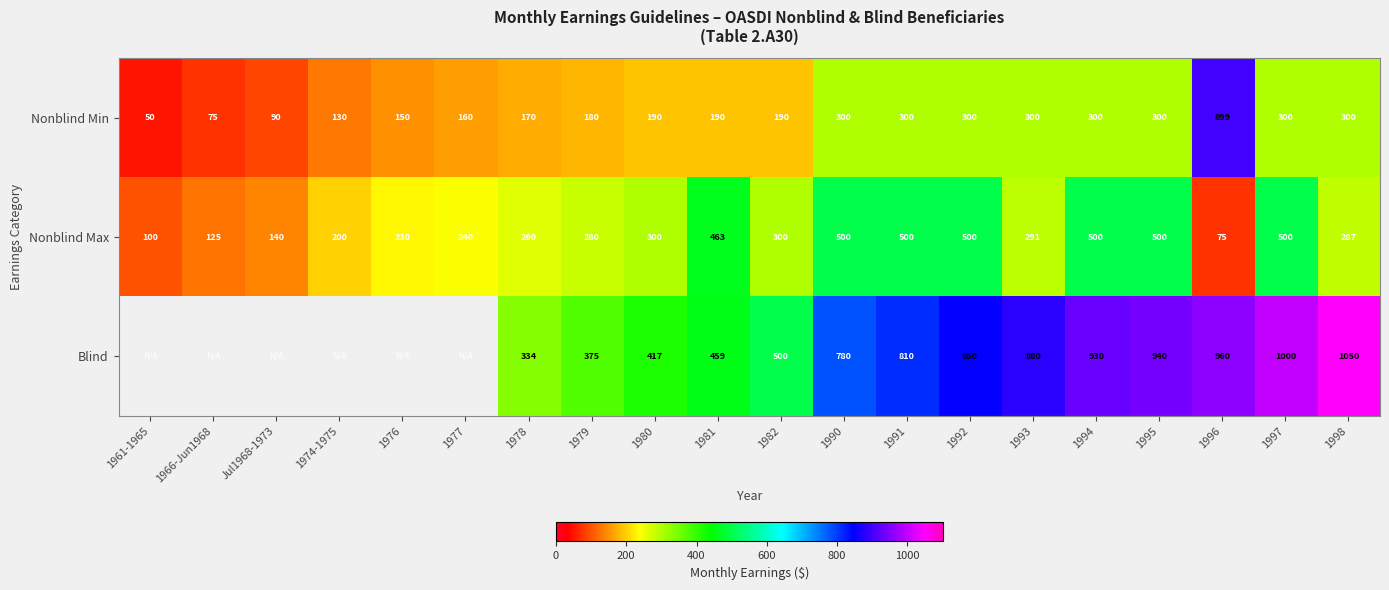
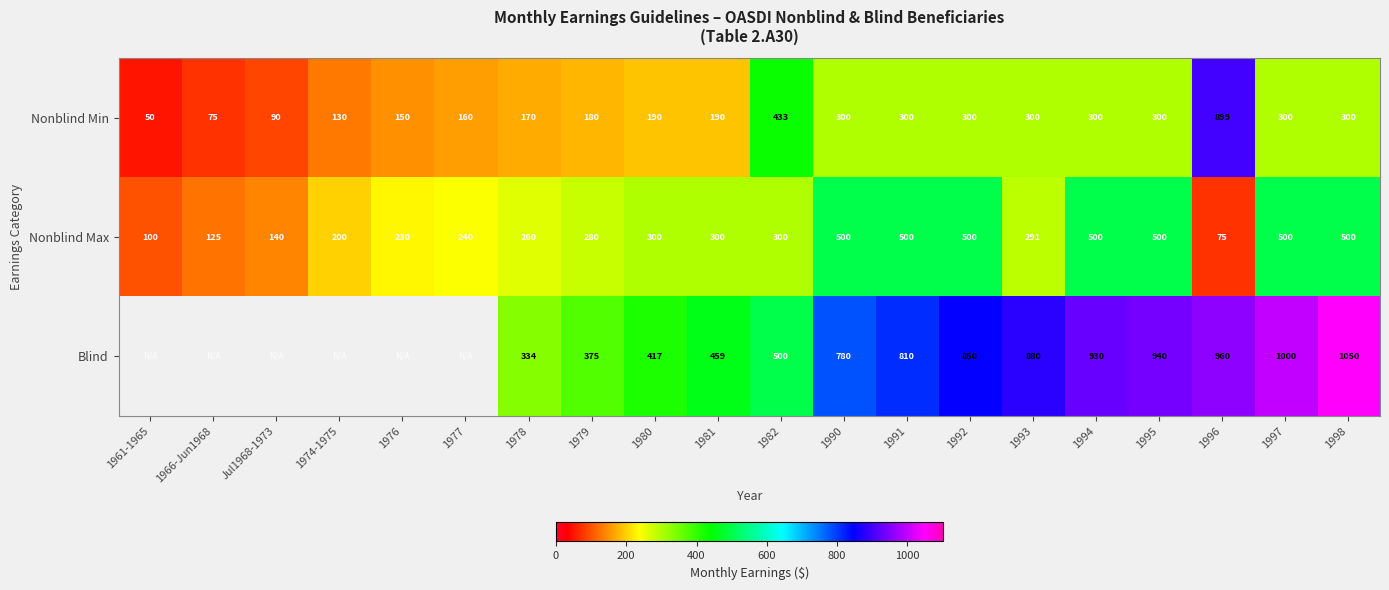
Nonblind Min, 1982: 190 -> 433
Nonblind Max, 1981: 463 -> 300
Nonblind Max, 1998: 287 -> 500
